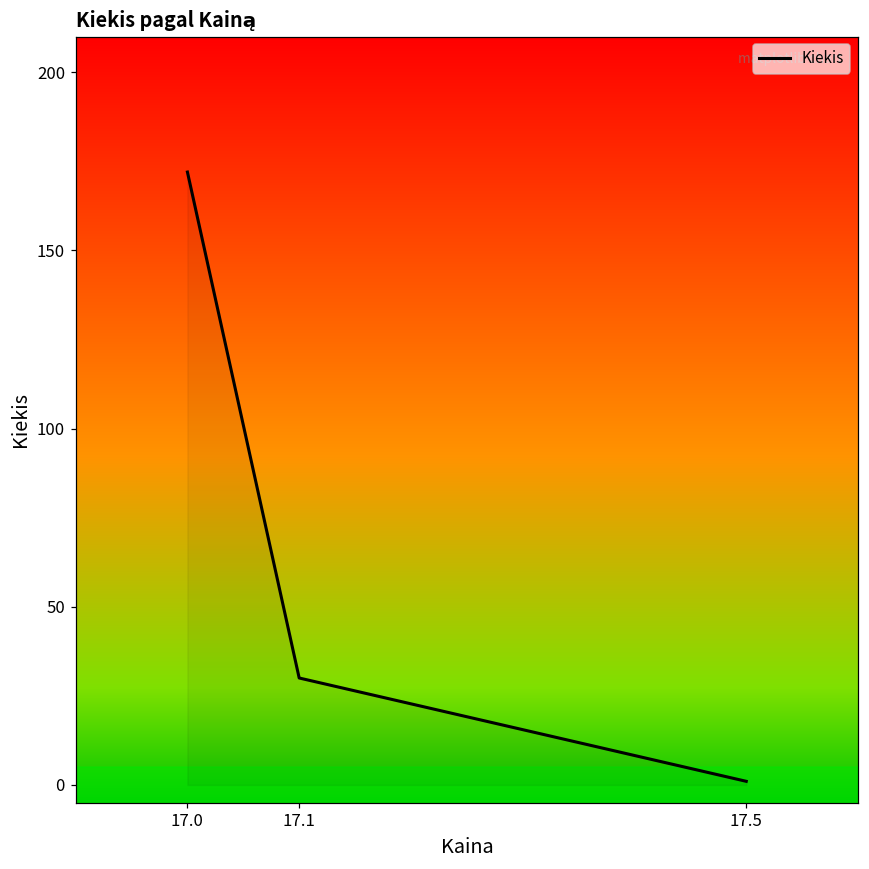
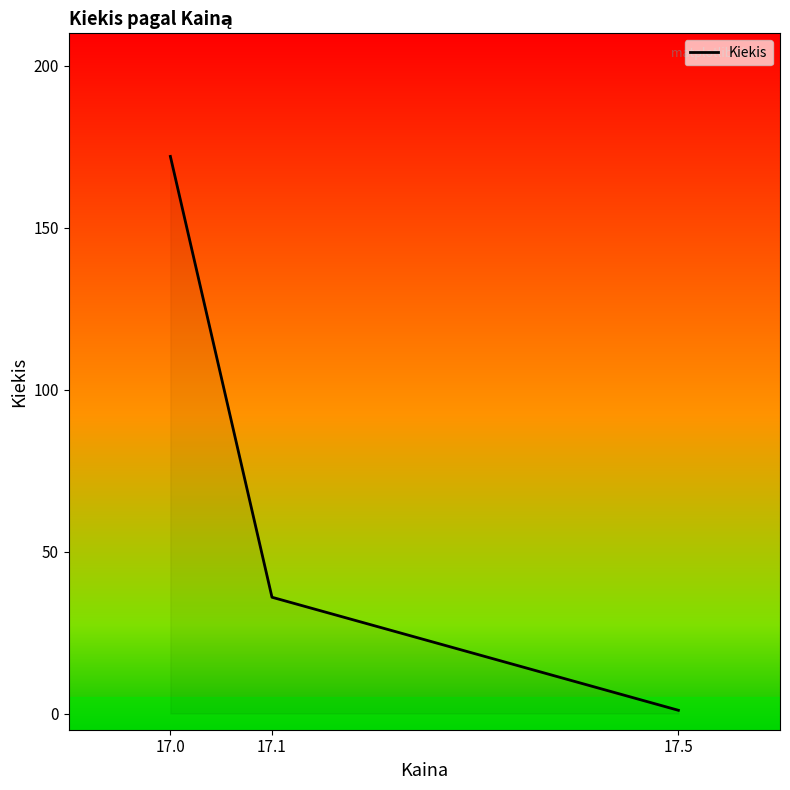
17.1: 30 -> 36
